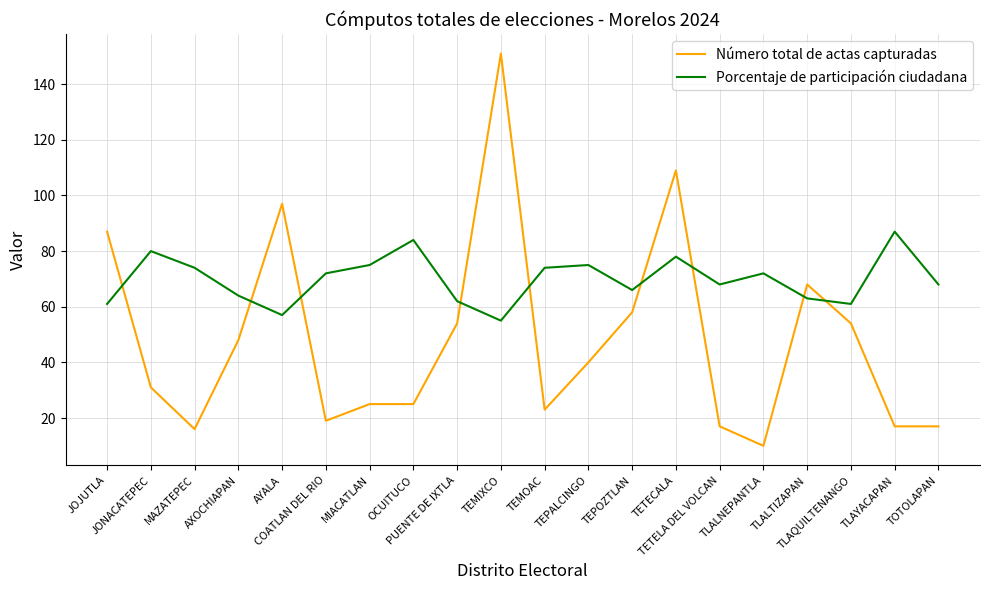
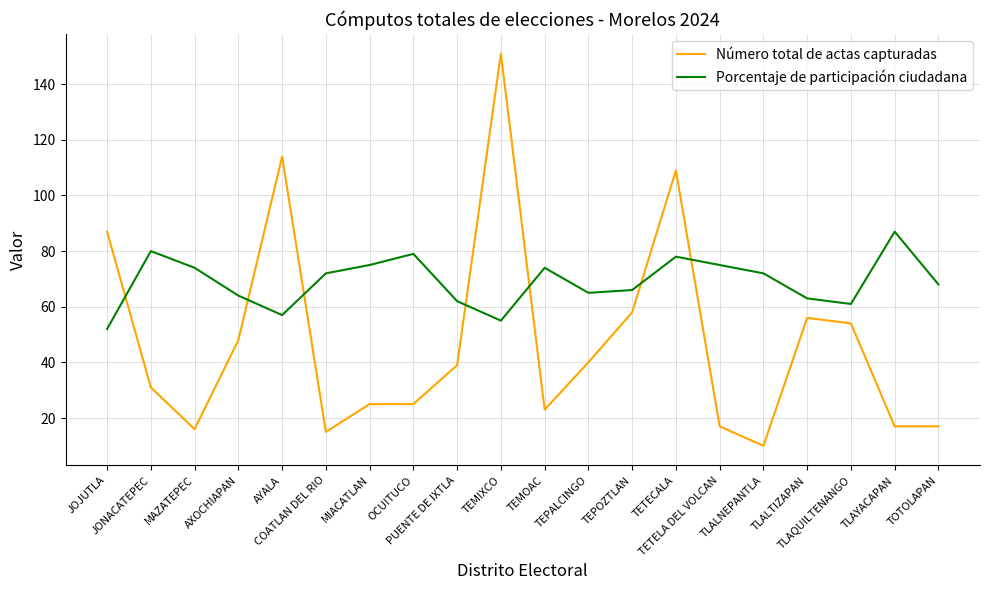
Porcentaje de participación ciudadana, JOJUTLA: 61 -> 52
Número total de actas capturadas, AYALA: 97 -> 114
Número total de actas capturadas, COATLAN DEL RIO: 19 -> 15
Porcentaje de participación ciudadana, OCUITUCO: 84 -> 79
Número total de actas capturadas, PUENTE DE IXTLA: 54 -> 39
Porcentaje de participación ciudadana, TEPALCINGO: 75 -> 65
Porcentaje de participación ciudadana, TETELA DEL VOLCAN: 68 -> 75
Número total de actas capturadas, TLALTIZAPAN: 68 -> 56
